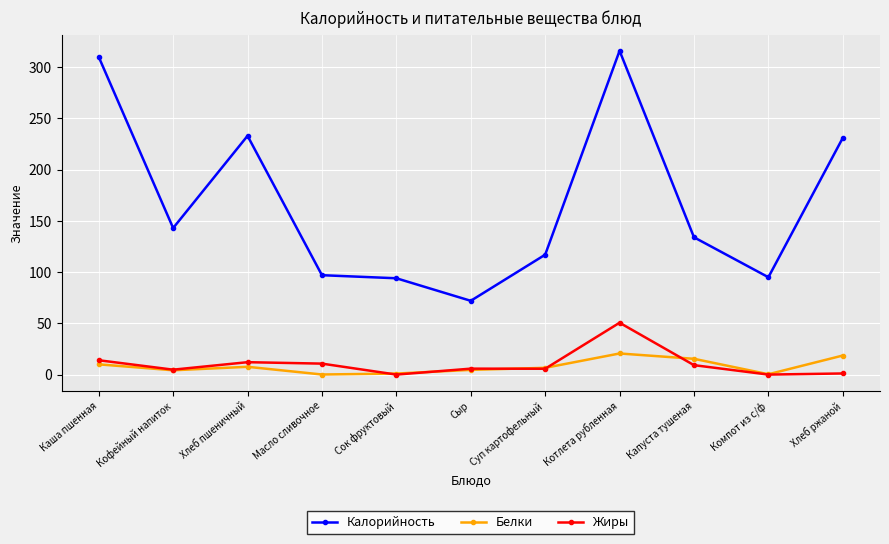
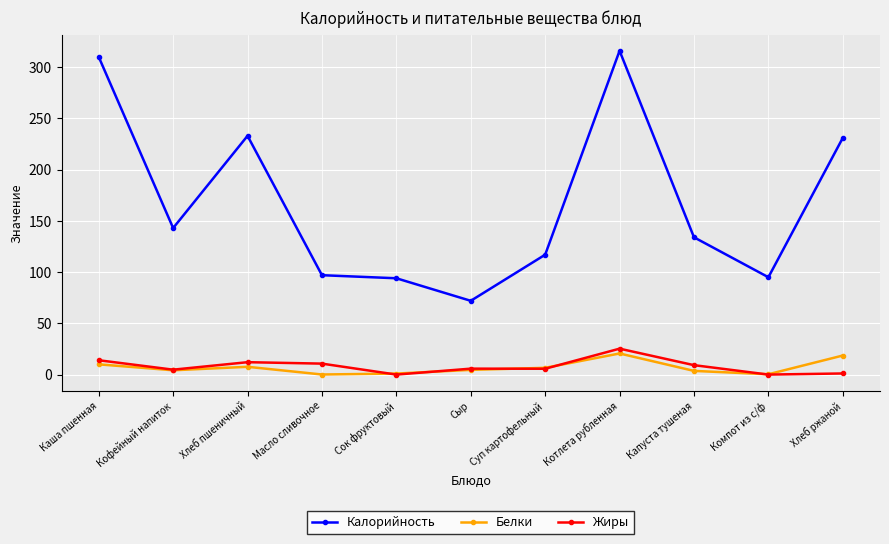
Жиры, Котлета рубленная: 51 -> 25
Белки, Капуста тушеная: 15 -> 4
